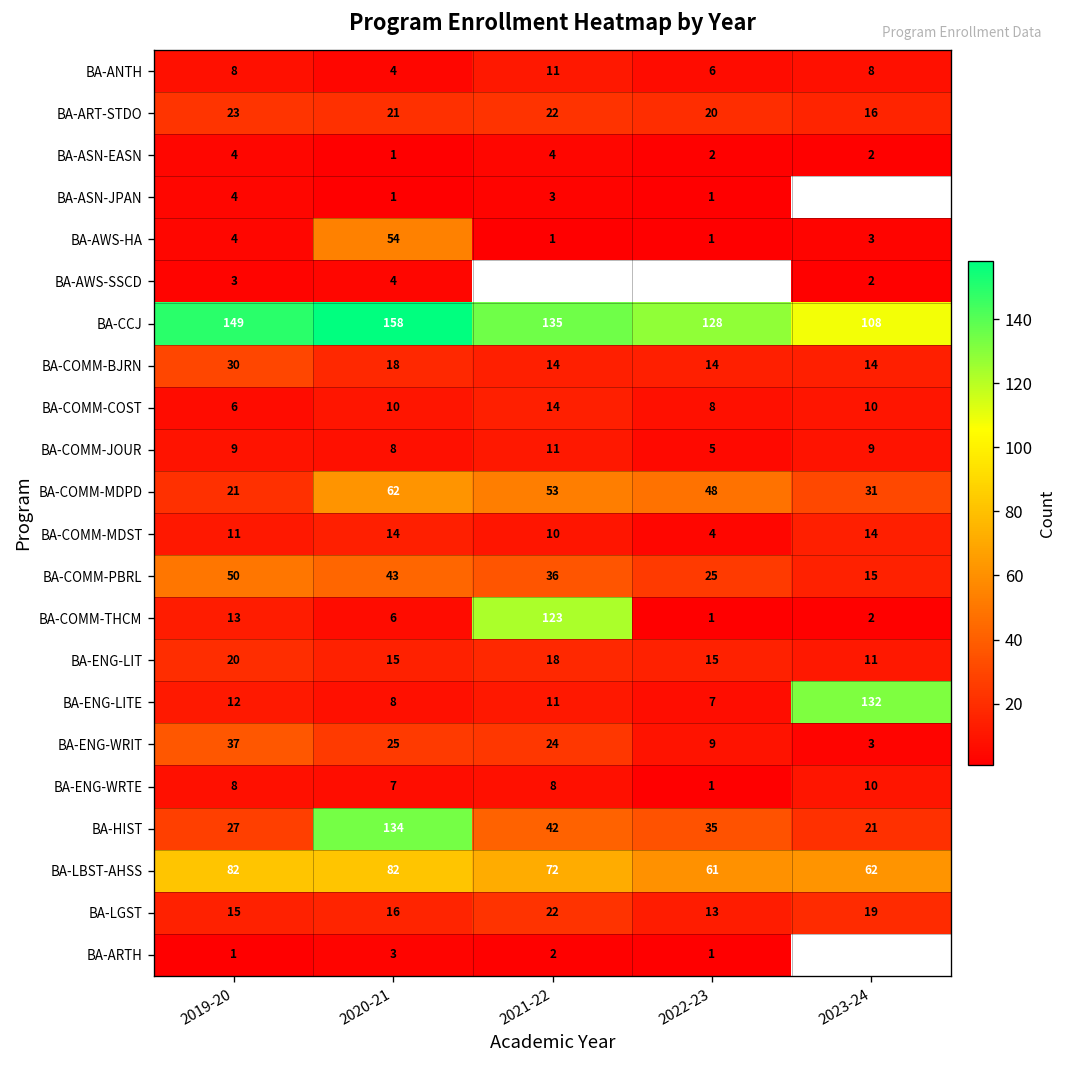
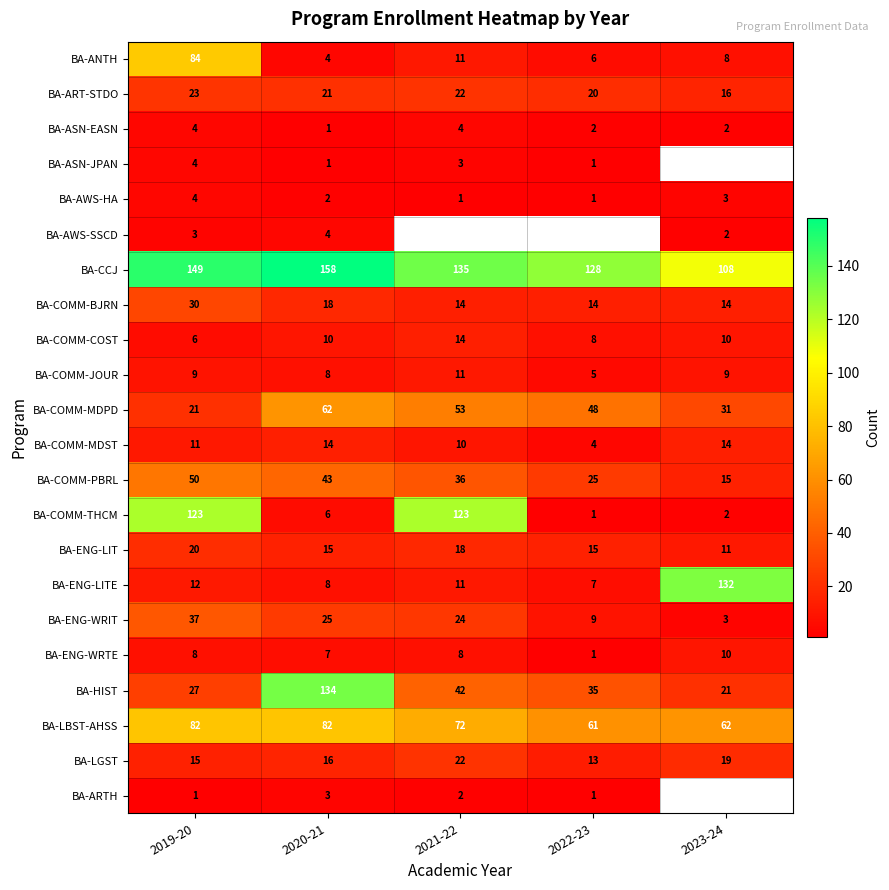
BA-ANTH, 2019-20: 8 -> 84
BA-AWS-HA, 2020-21: 54 -> 2
BA-COMM-THCM, 2019-20: 13 -> 123
